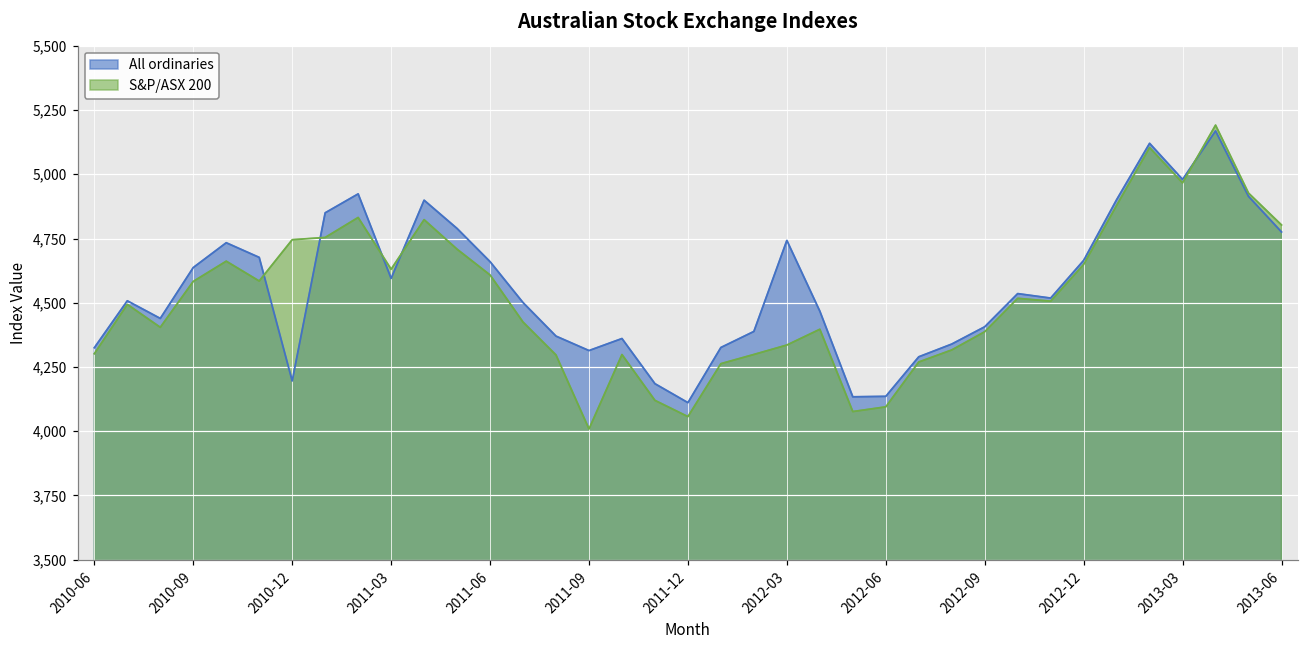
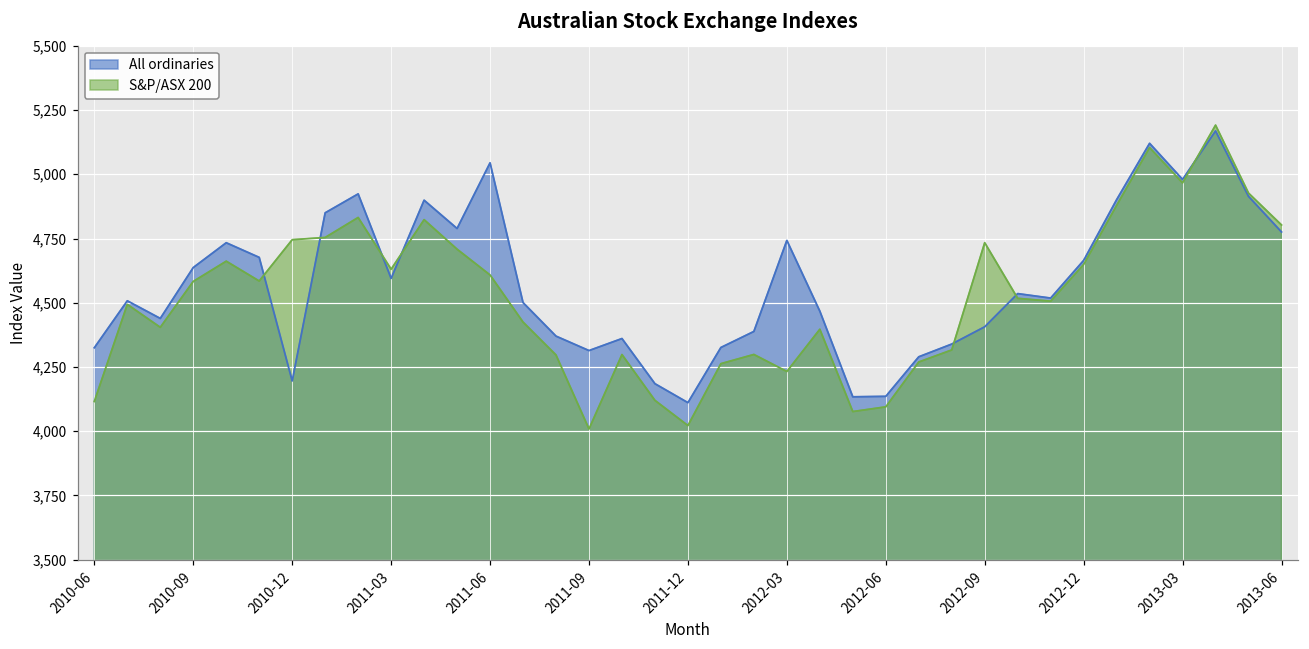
S&P/ASX 200, 2010-06: 4,300 -> 4,120
All ordinaries, 2011-06: 4,660 -> 5,040
S&P/ASX 200, 2011-12: 4,060 -> 4,020
S&P/ASX 200, 2012-03: 4,340 -> 4,230
S&P/ASX 200, 2012-09: 4,390 -> 4,730
